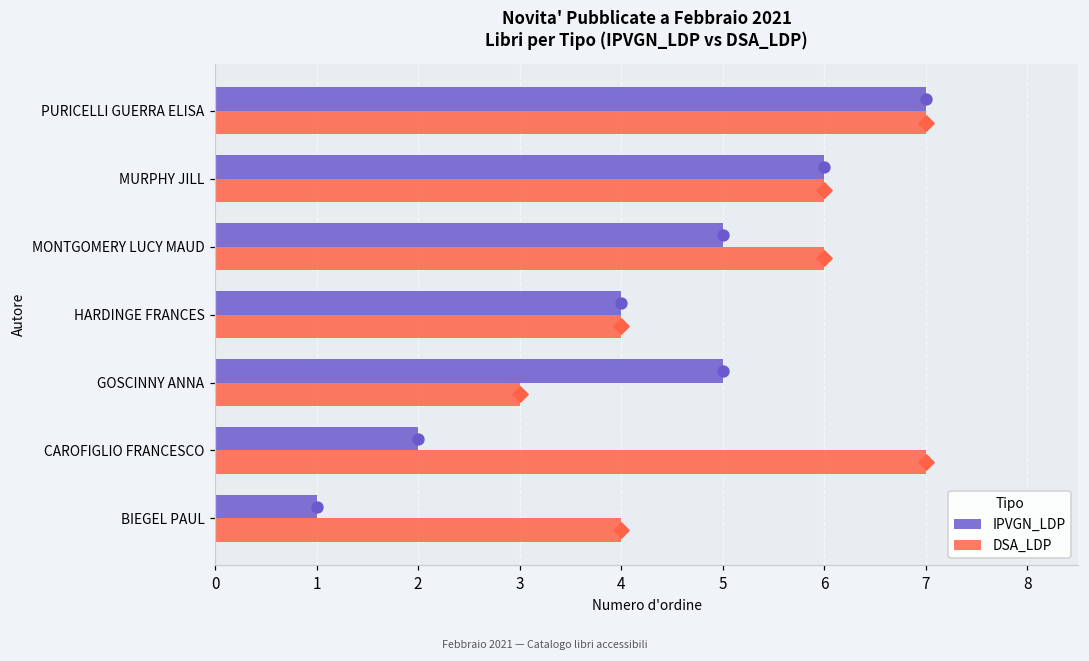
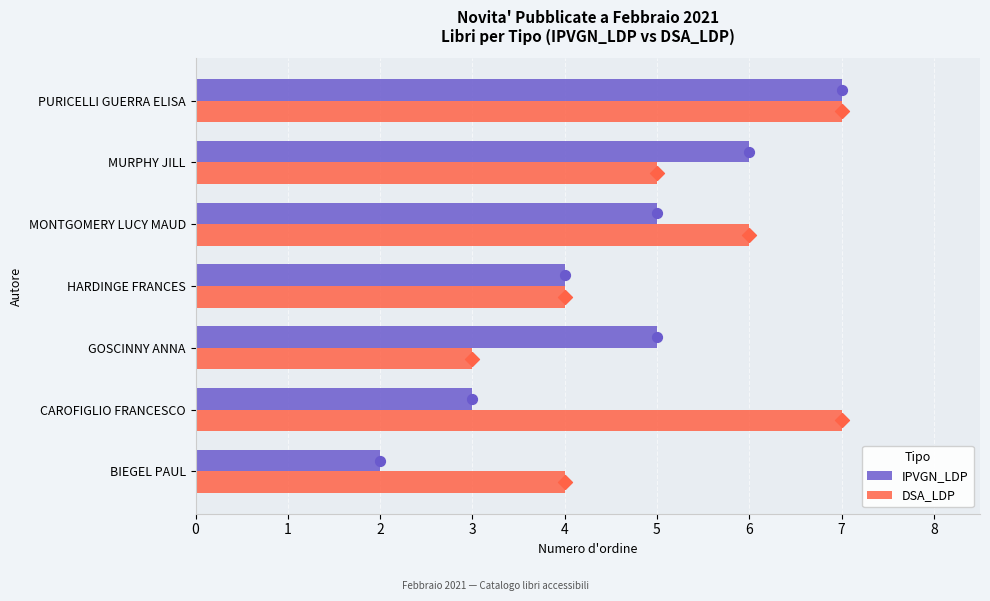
DSA_LDP, MURPHY JILL: 6 -> 5
IPVGN_LDP, CAROFIGLIO FRANCESCO: 2 -> 3
IPVGN_LDP, BIEGEL PAUL: 1 -> 2
